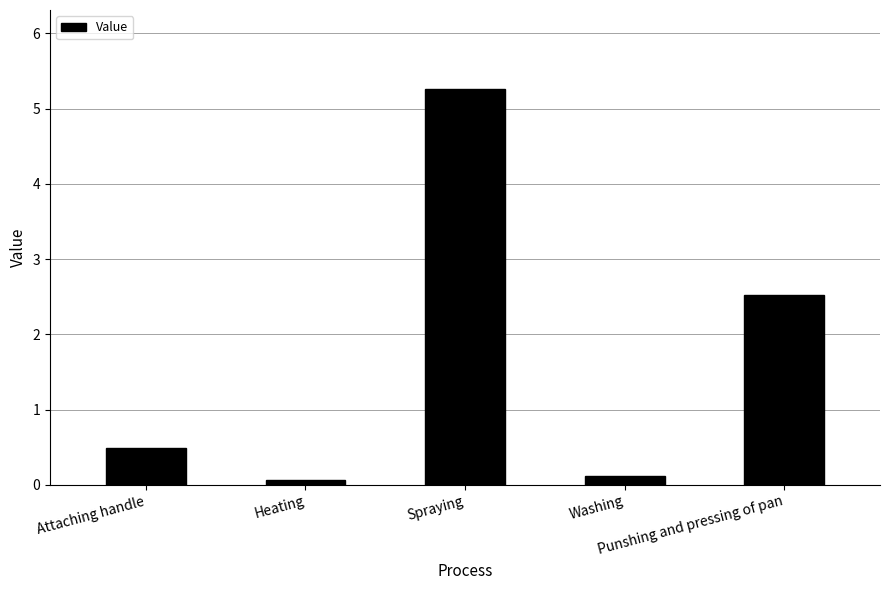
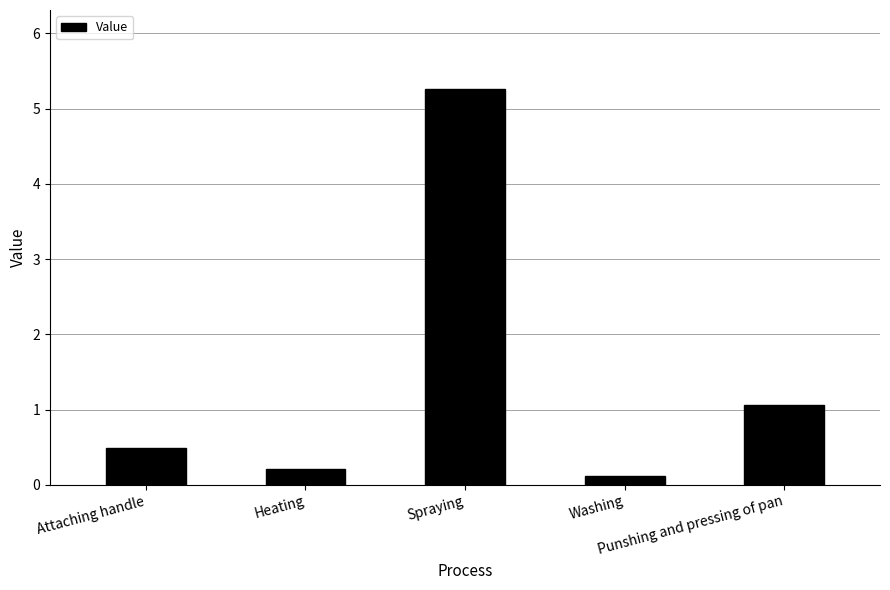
Heating: 0.1 -> 0.2
Punshing and pressing of pan: 2.5 -> 1.1
